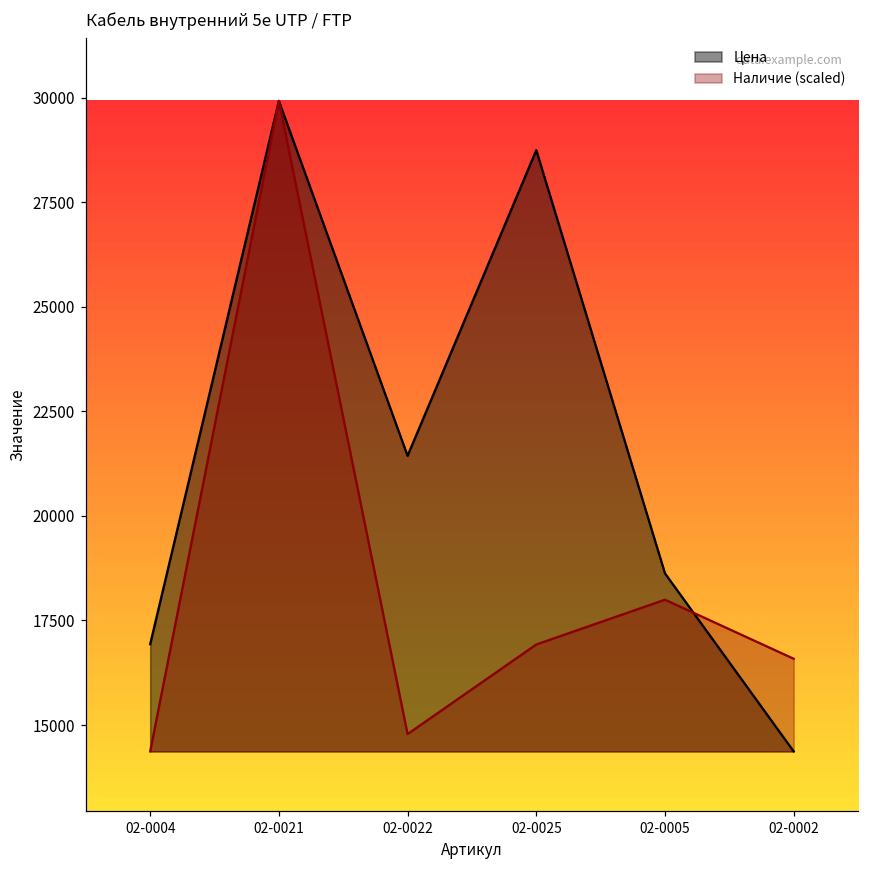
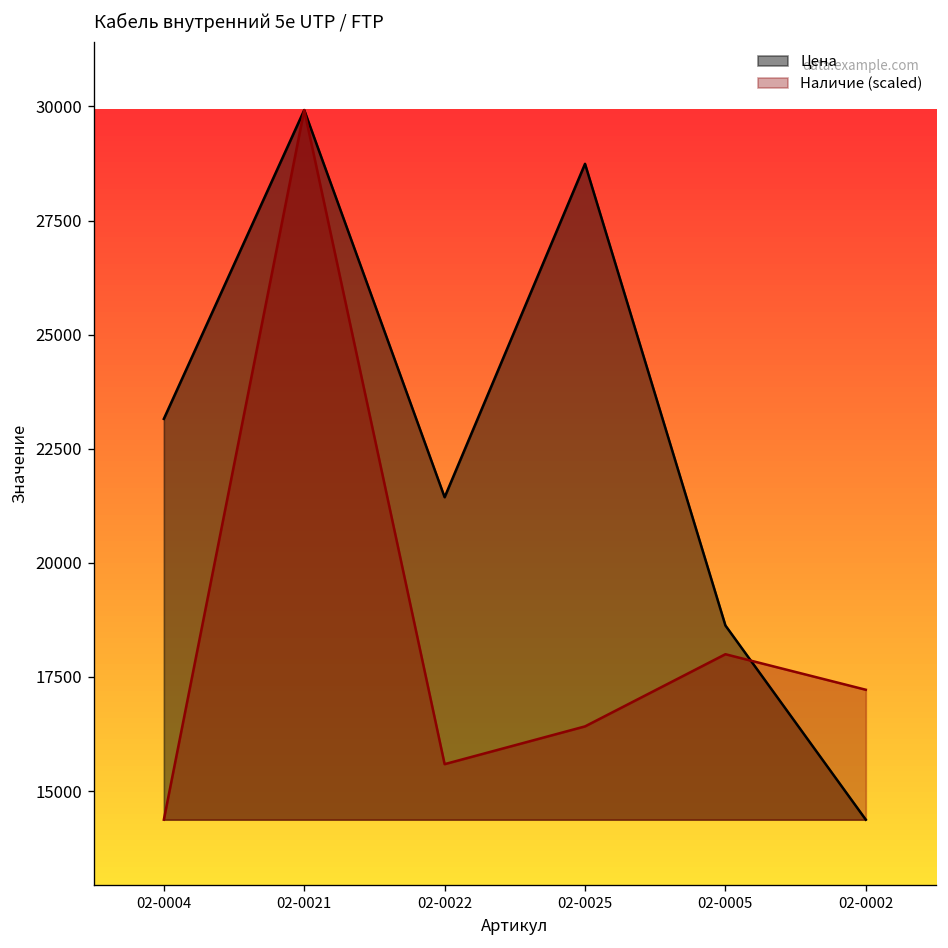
Цена, 02-0004: 16900 -> 23200
Наличие (scaled), 02-0022: 14800 -> 15600
Наличие (scaled), 02-0025: 16900 -> 16400
Наличие (scaled), 02-0002: 16600 -> 17200
